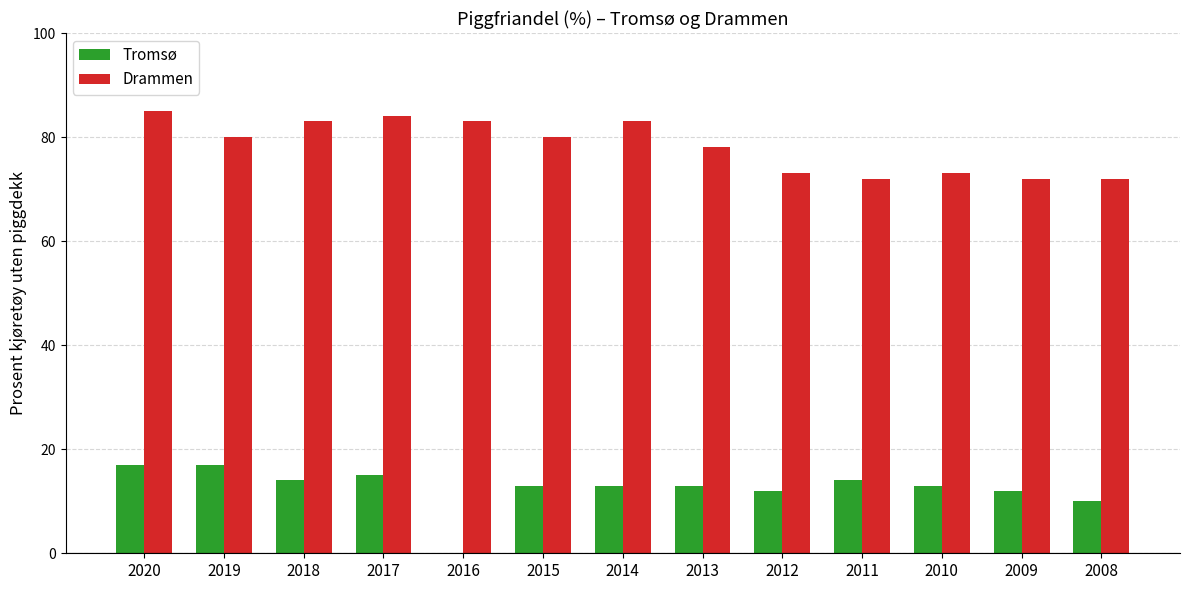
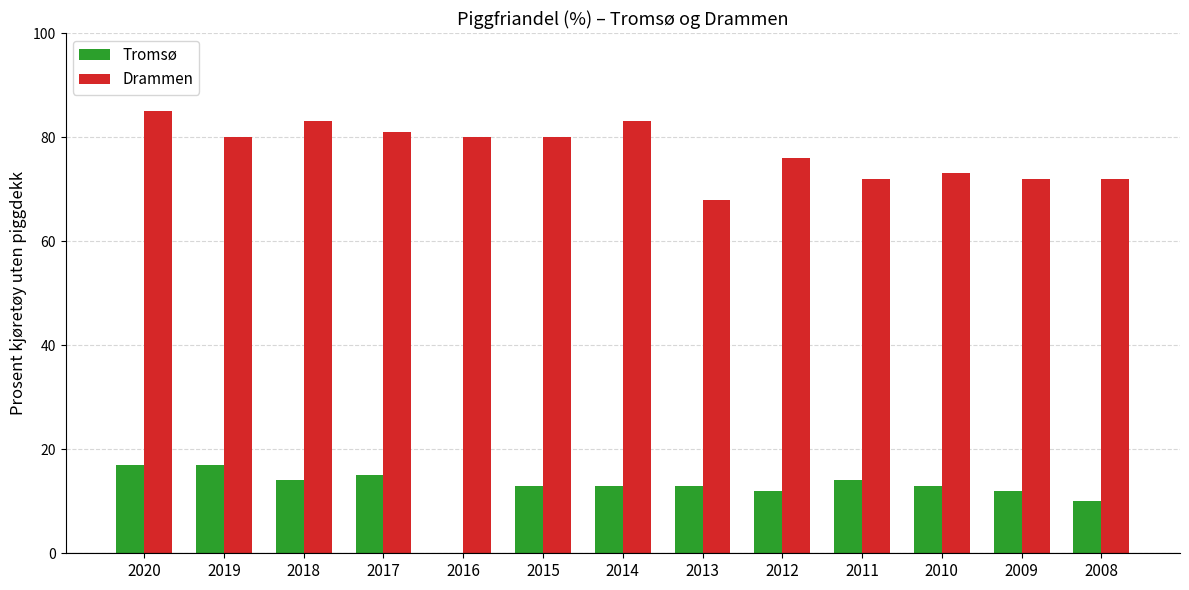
Drammen, 2017: 84 -> 81
Drammen, 2016: 83 -> 80
Drammen, 2013: 78 -> 68
Drammen, 2012: 73 -> 76
